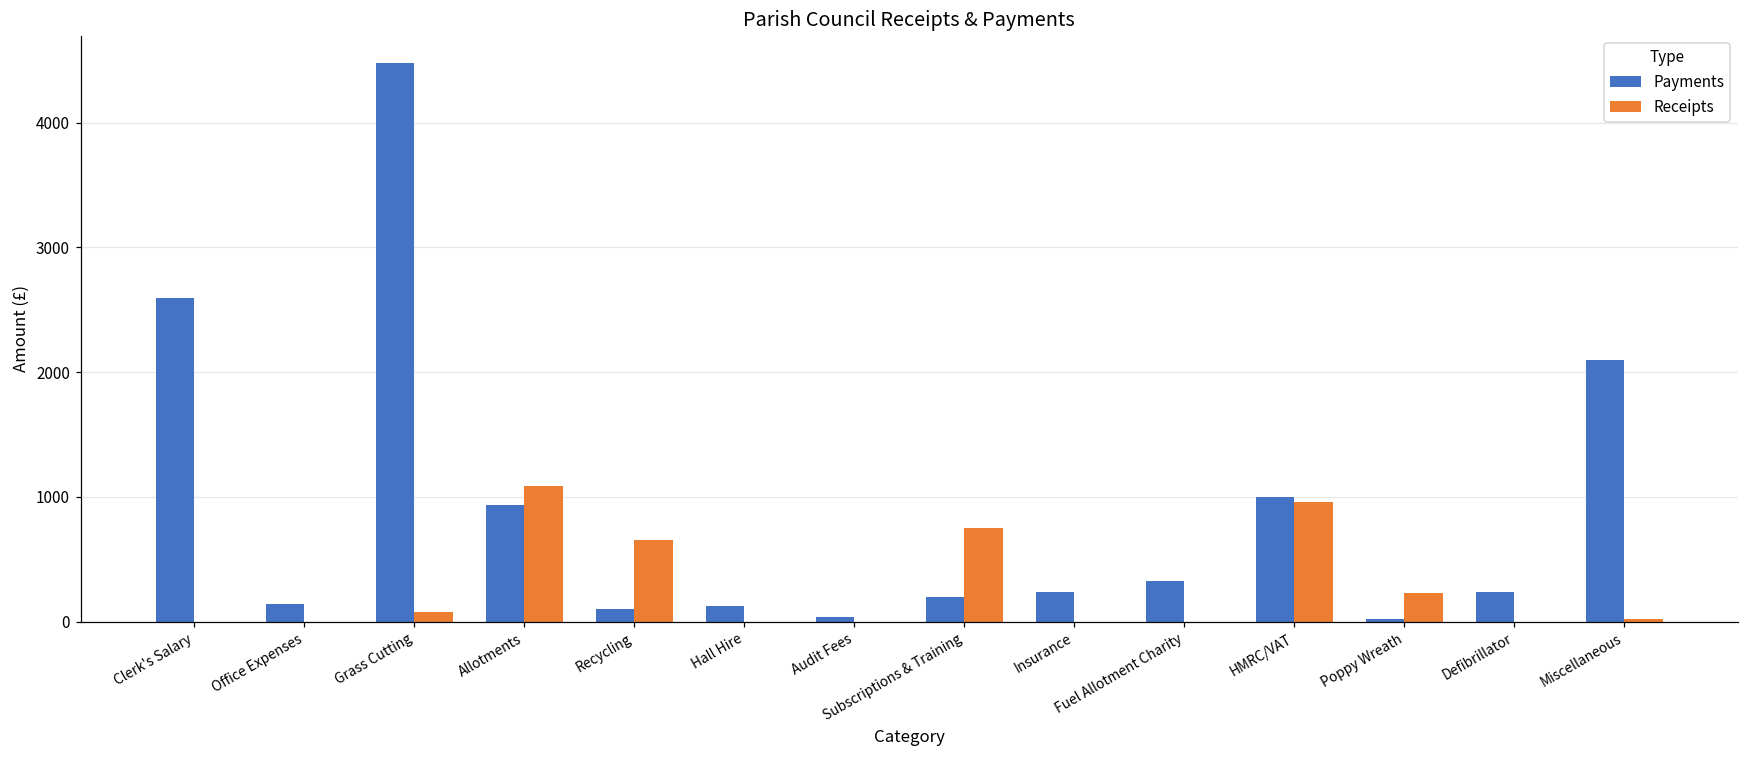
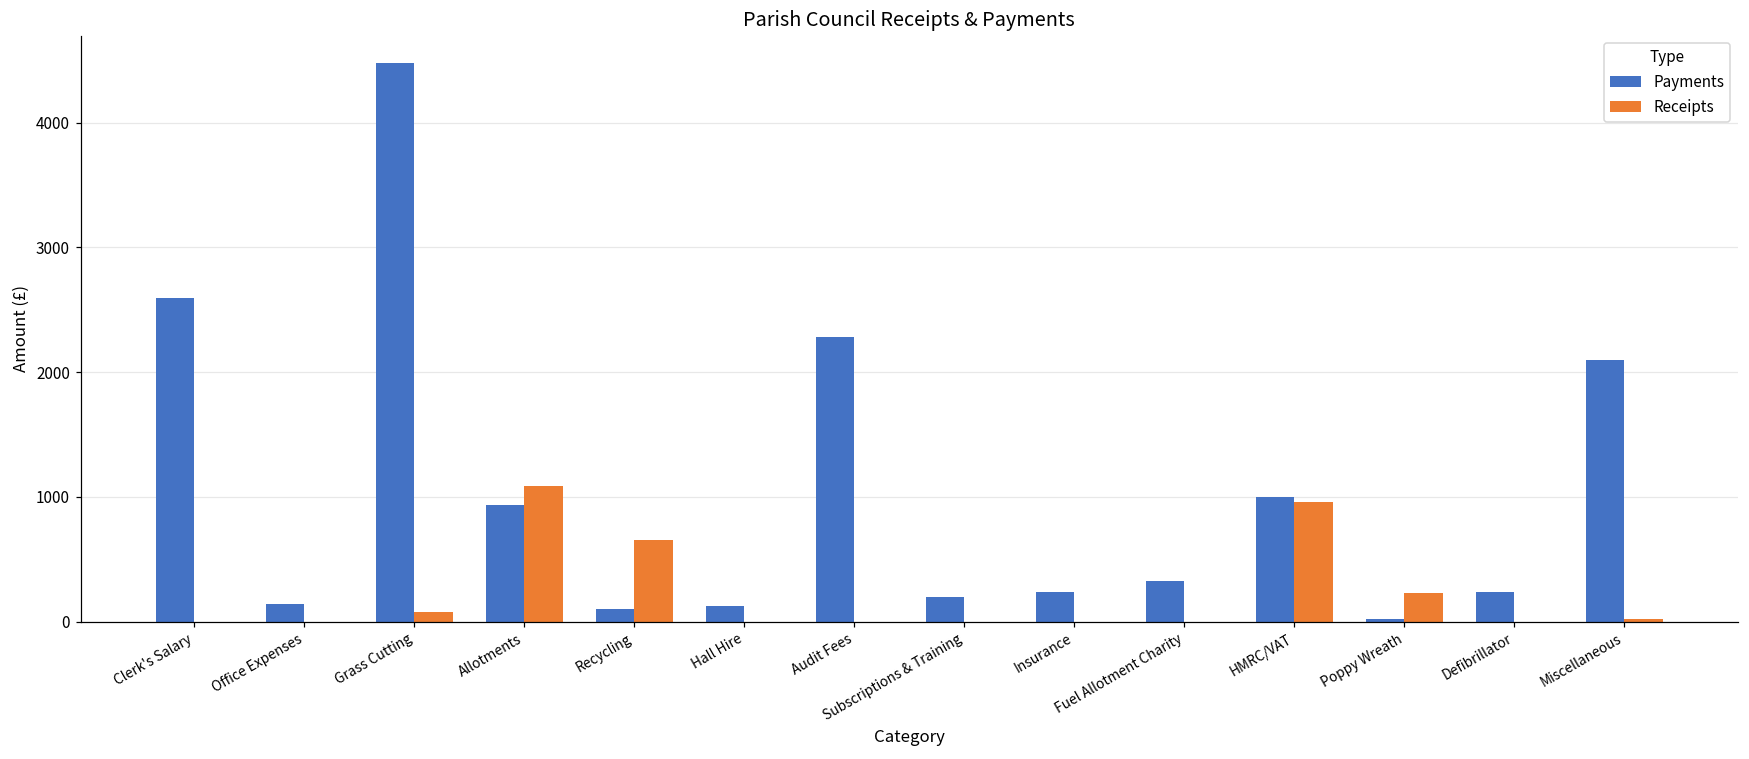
Payments, Audit Fees: 40 -> 2280
Receipts, Subscriptions & Training: 750 -> 0
